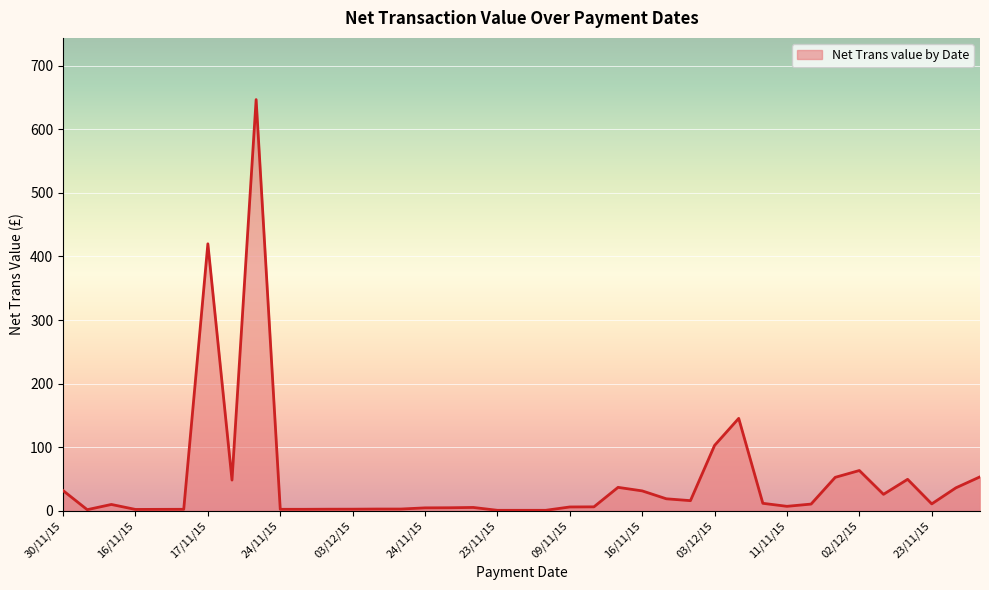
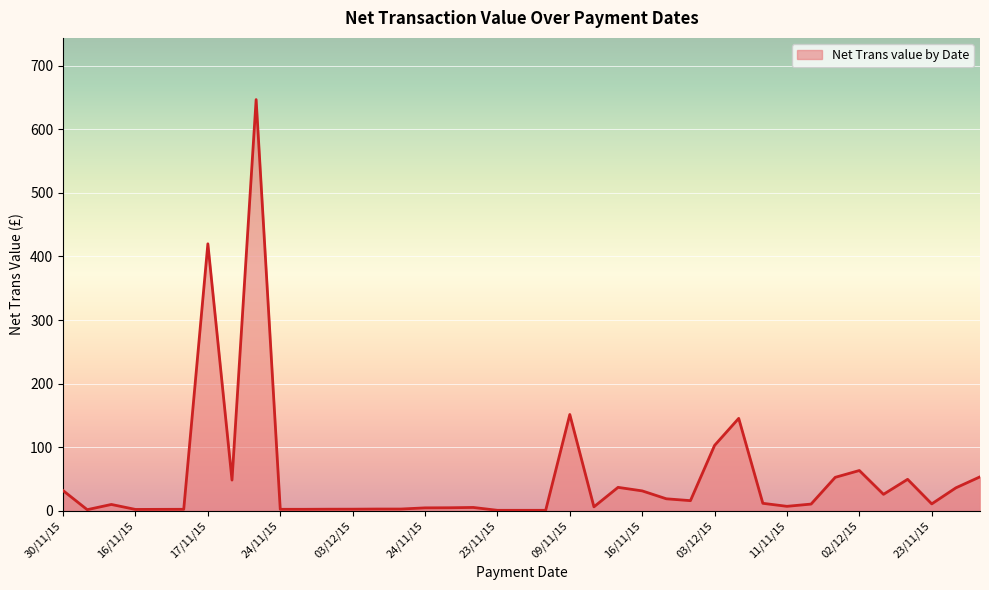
09/11/15: 10 -> 150
